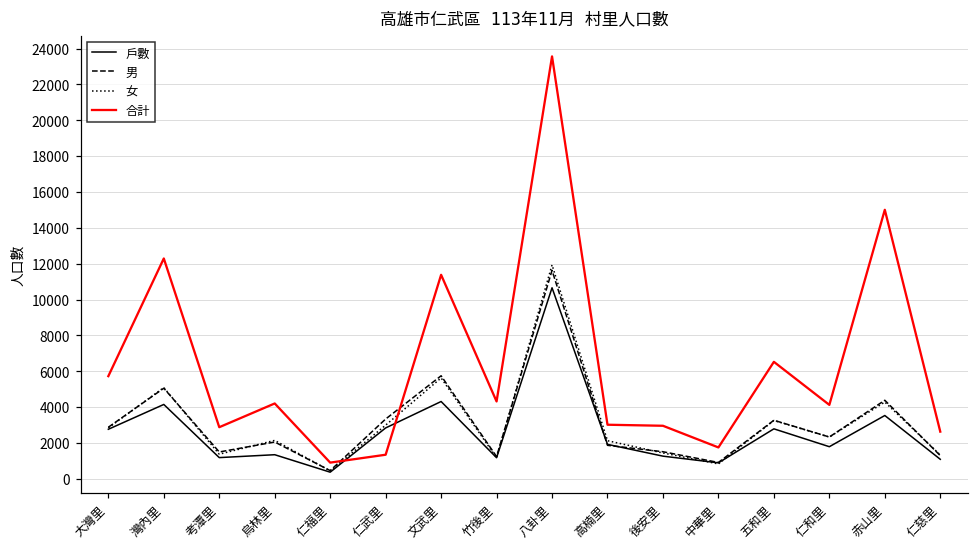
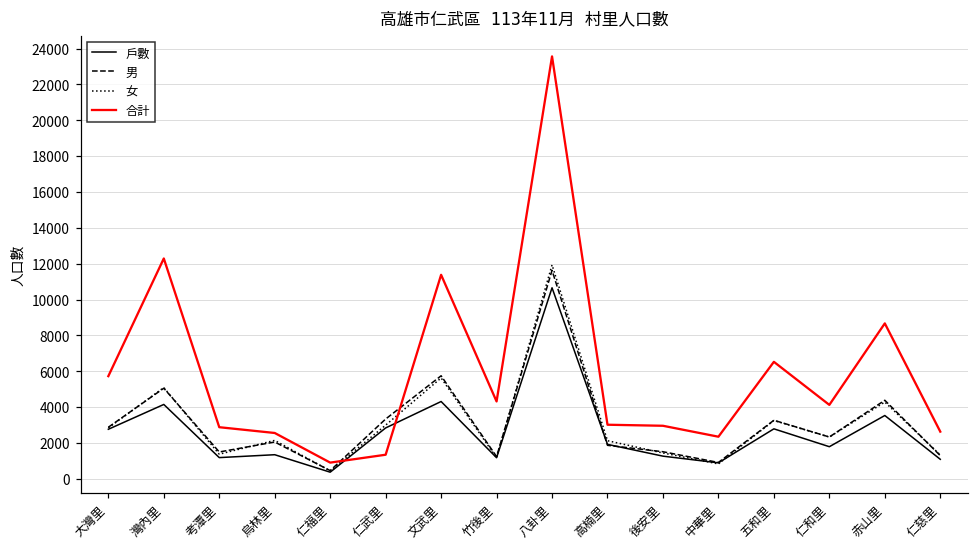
合計, 烏林里: 4200 -> 2600
合計, 中華里: 1800 -> 2400
合計, 赤山里: 15000 -> 8700
